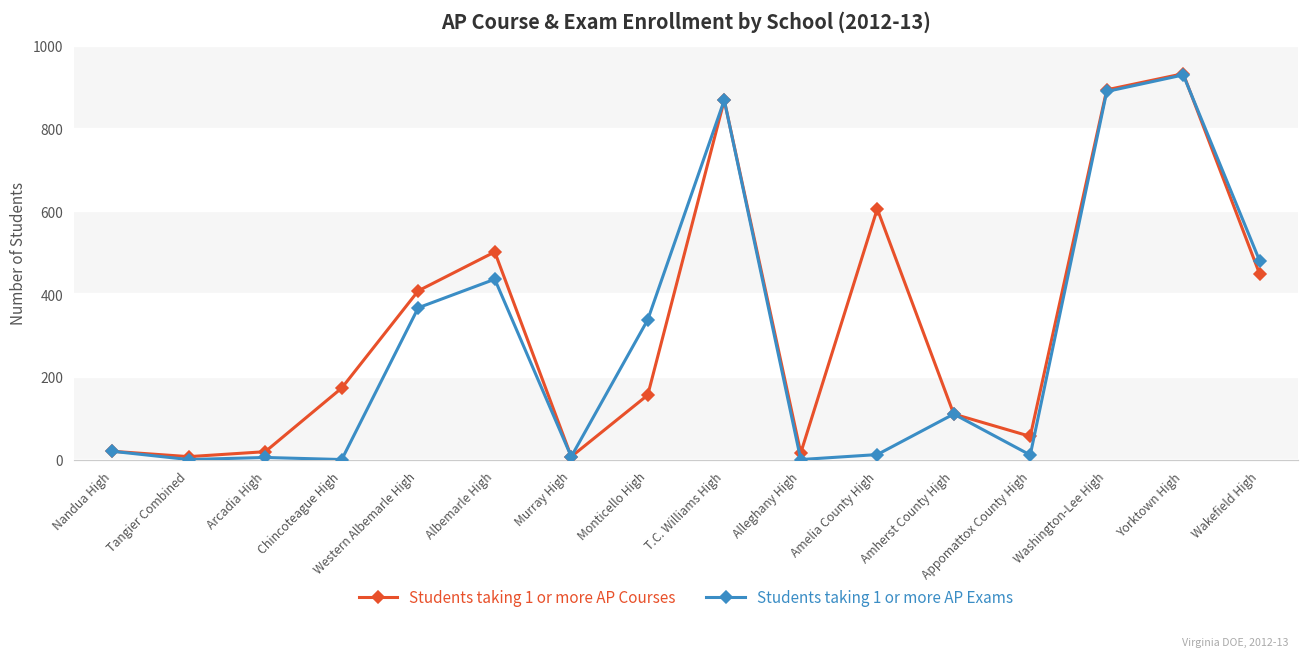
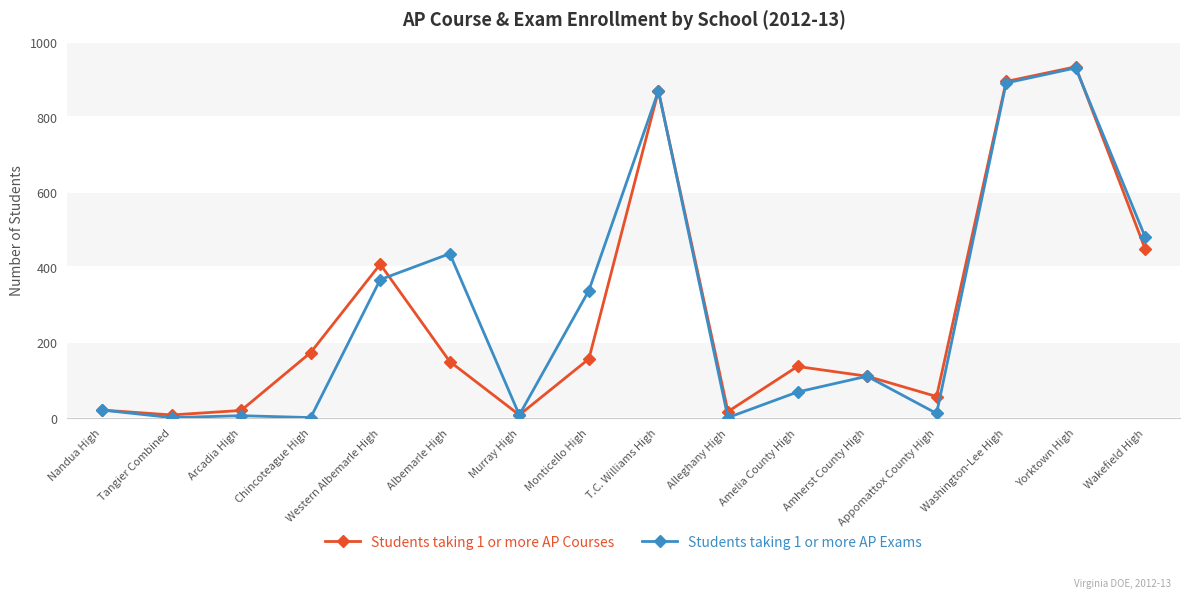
Students taking 1 or more AP Courses, Albemarle High: 500 -> 150
Students taking 1 or more AP Courses, Amelia County High: 610 -> 140
Students taking 1 or more AP Exams, Amelia County High: 10 -> 70
